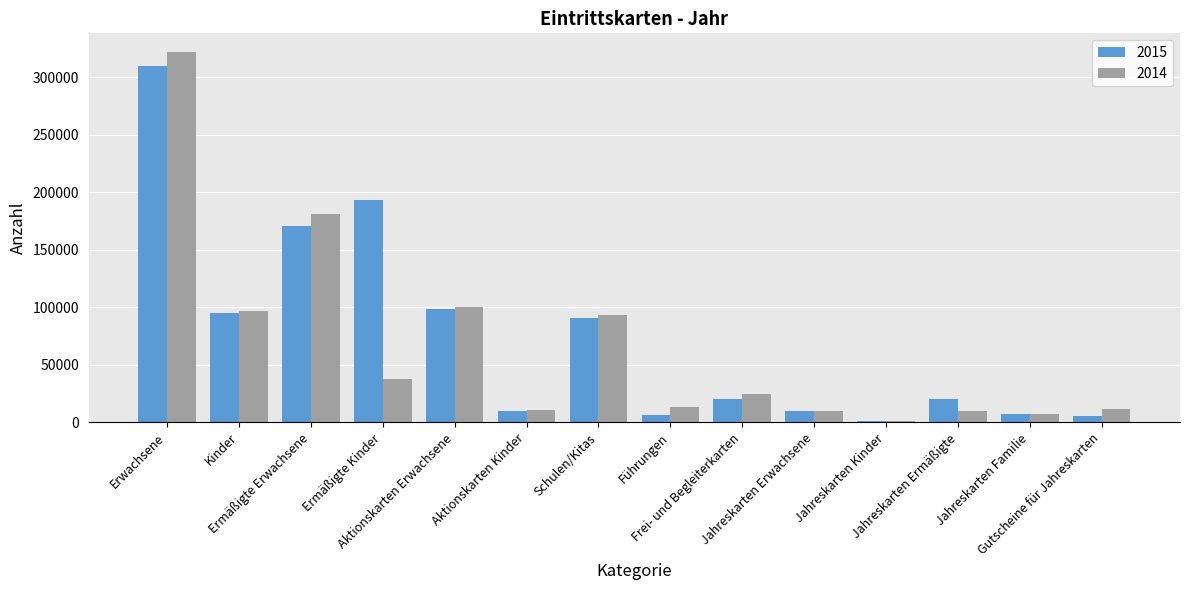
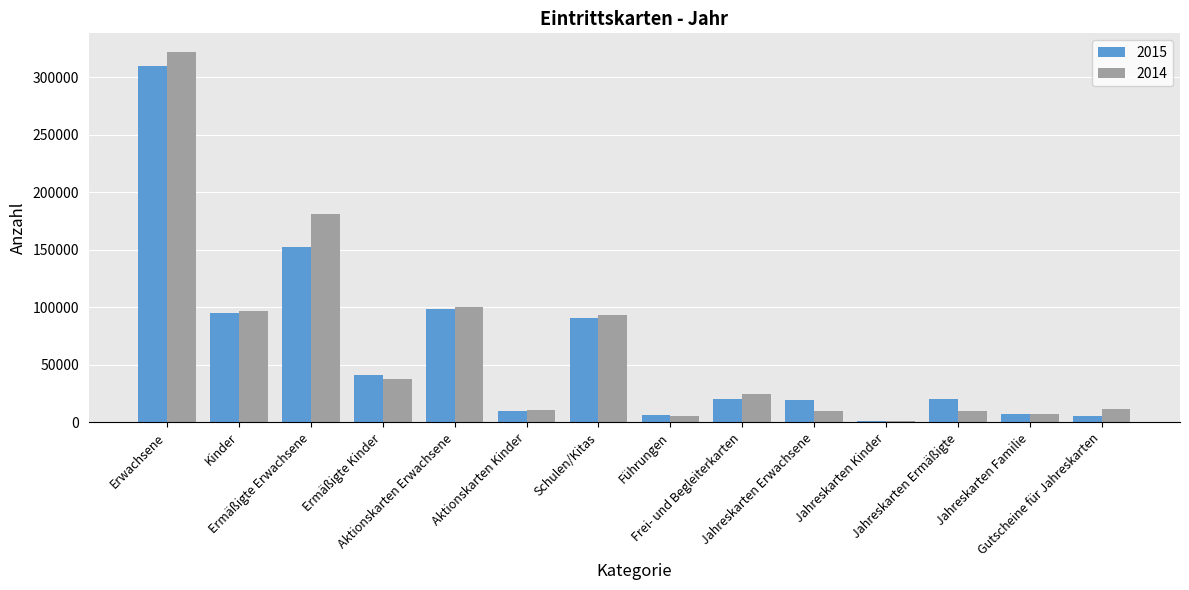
2015, Ermäßigte Erwachsene: 170000 -> 152000
2015, Ermäßigte Kinder: 193000 -> 41000
2014, Führungen: 13000 -> 5000
2015, Jahreskarten Erwachsene: 10000 -> 20000
